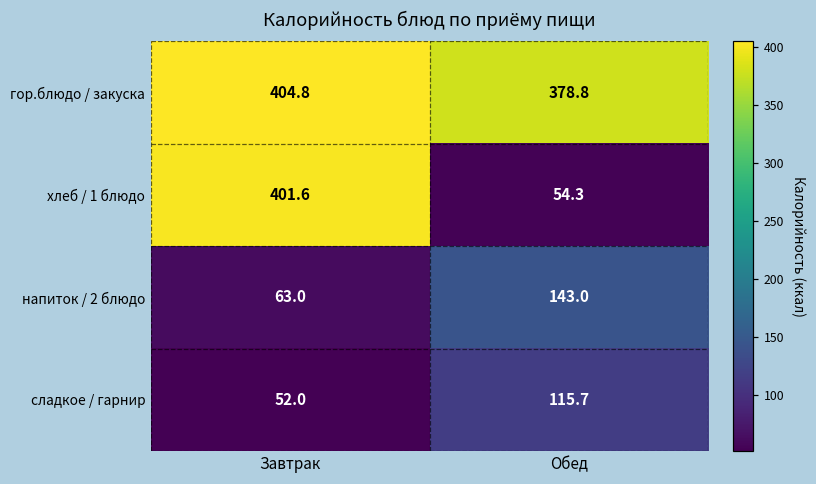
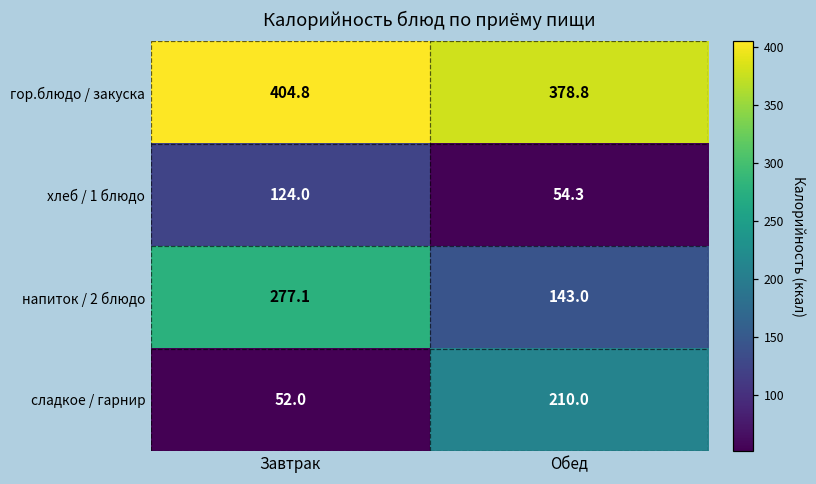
хлеб / 1 блюдо, Завтрак: 401.6 -> 124.0
напиток / 2 блюдо, Завтрак: 63.0 -> 277.1
сладкое / гарнир, Обед: 115.7 -> 210.0
